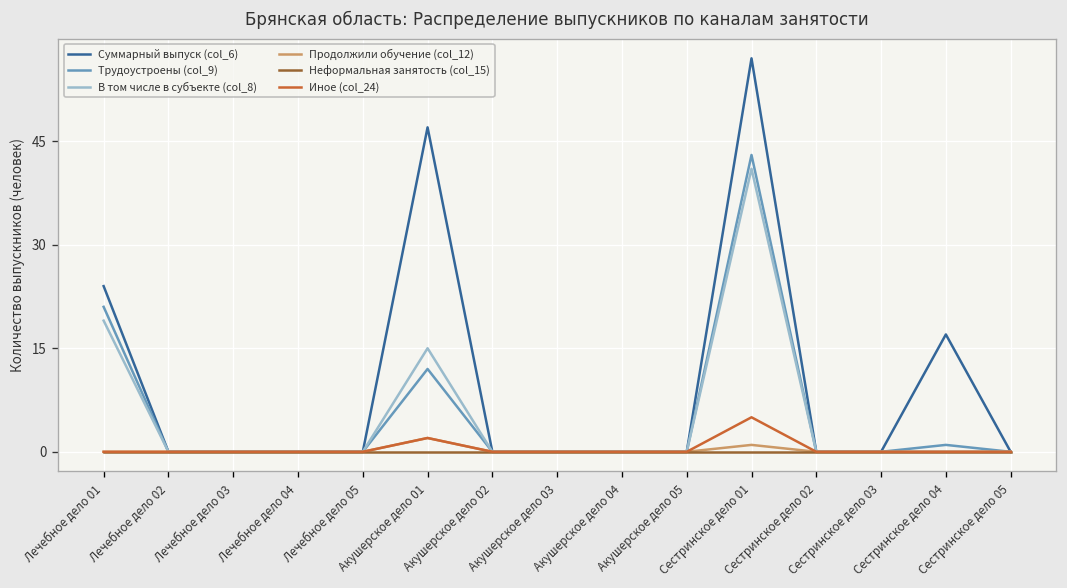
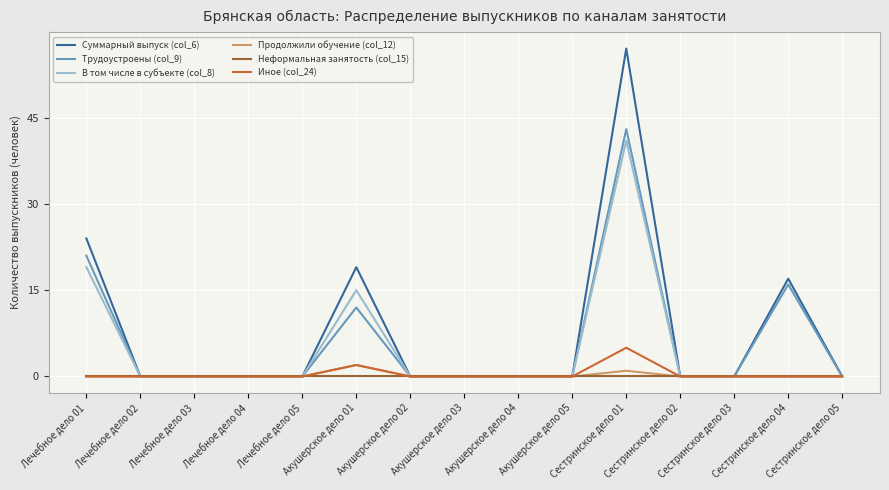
Суммарный выпуск (col_6), Акушерское дело 01: 47 -> 19
Трудоустроены (col_9), Сестринское дело 04: 1 -> 16
